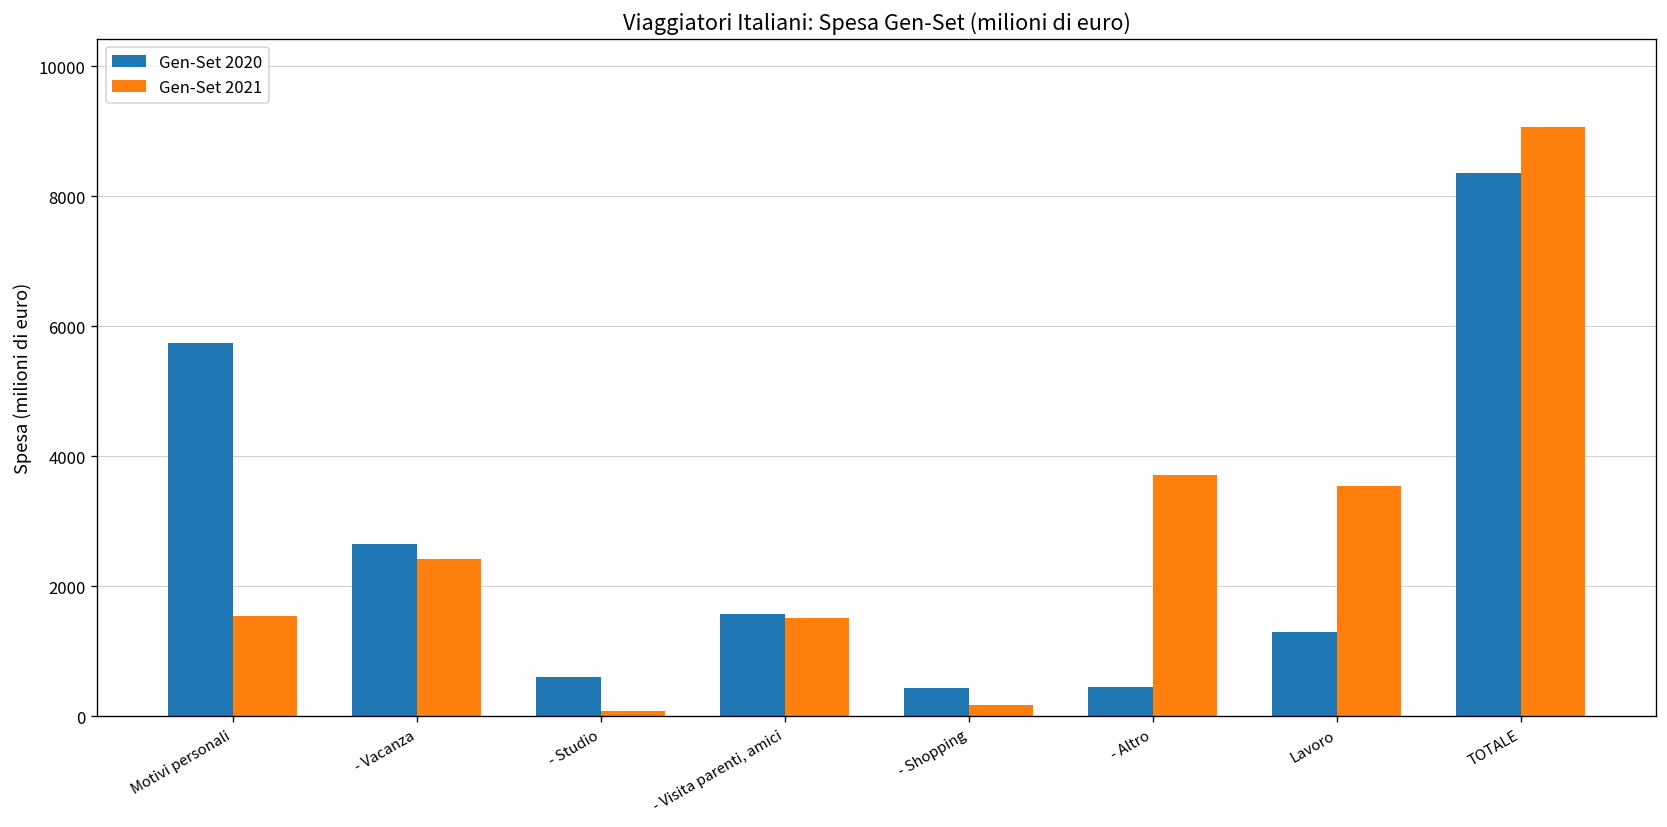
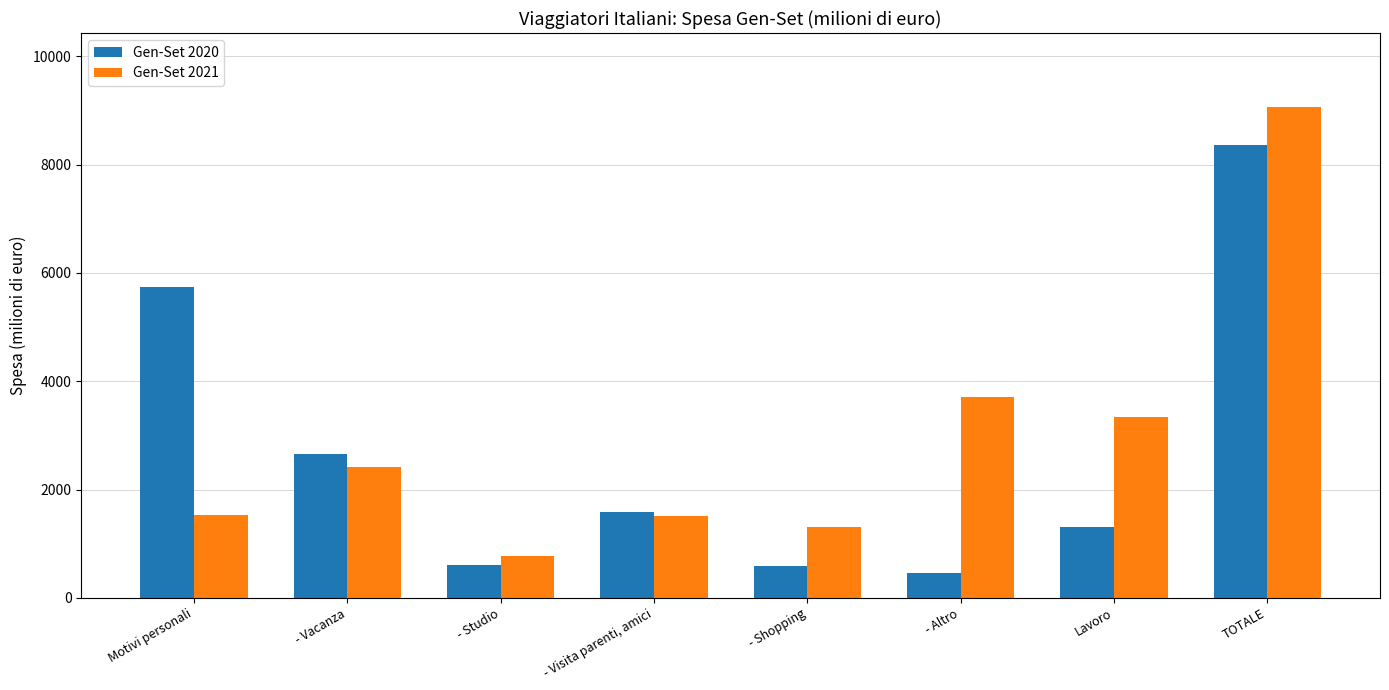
Gen-Set 2021, - Studio: 100 -> 800
Gen-Set 2020, - Shopping: 400 -> 600
Gen-Set 2021, - Shopping: 200 -> 1300
Gen-Set 2021, Lavoro: 3500 -> 3300
